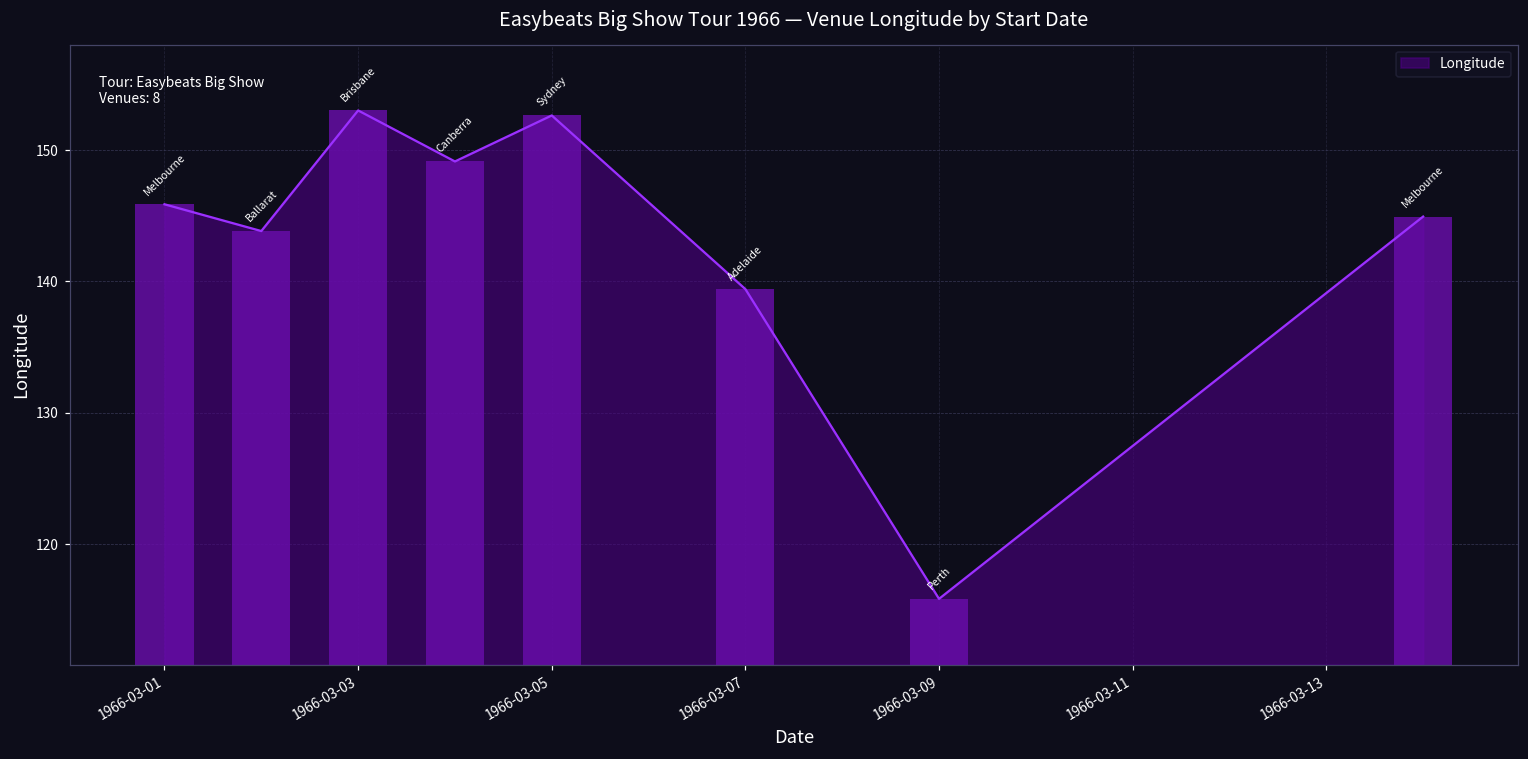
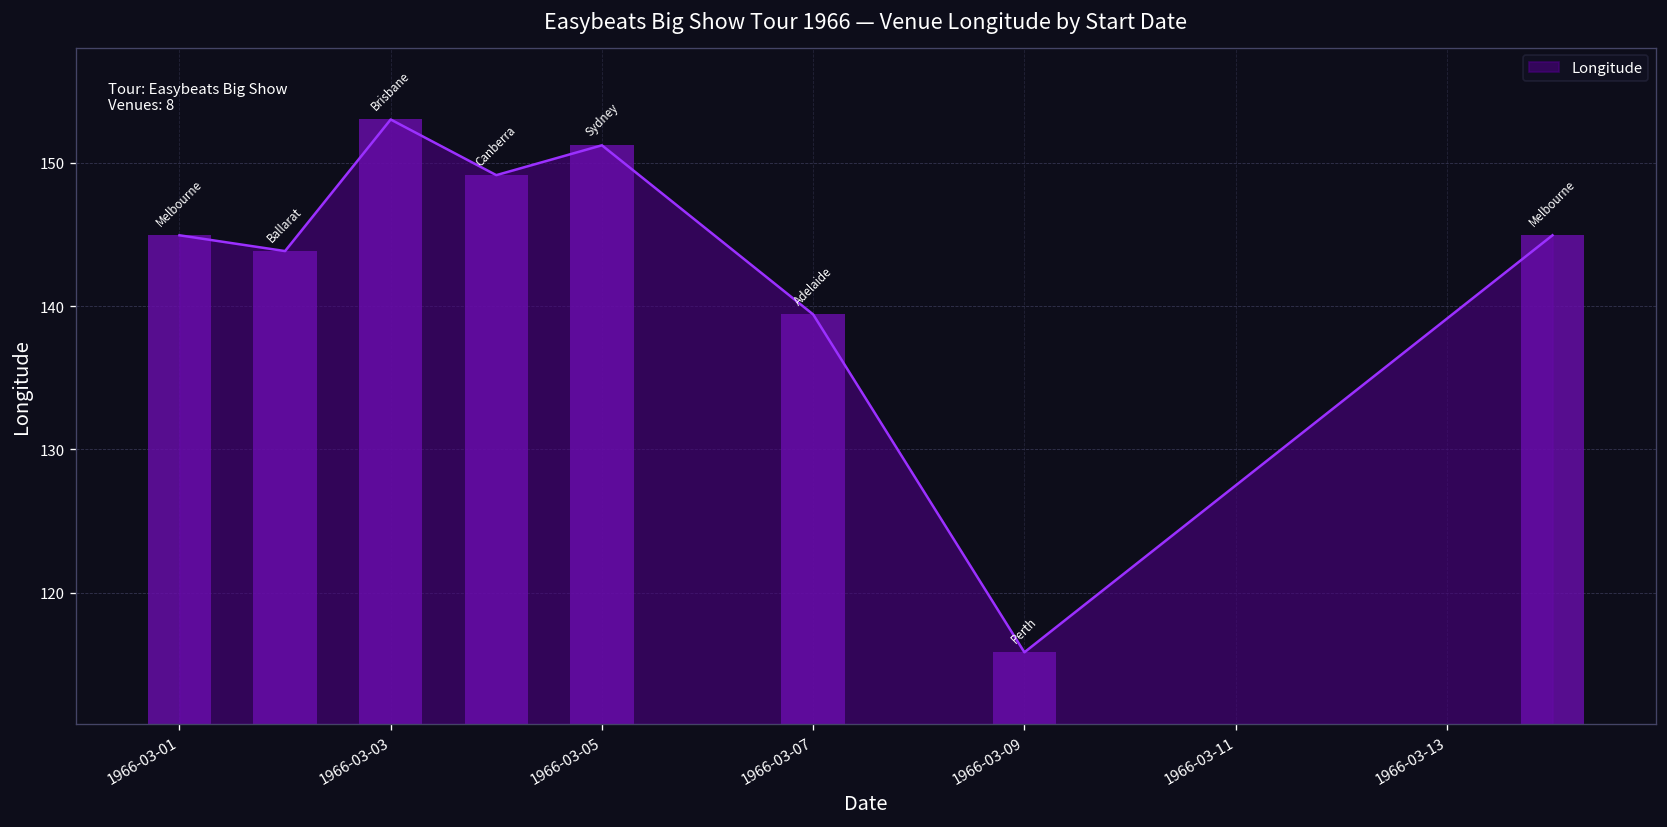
1966-03-01: 145.9 -> 144.9
1966-03-05: 152.6 -> 151.2
